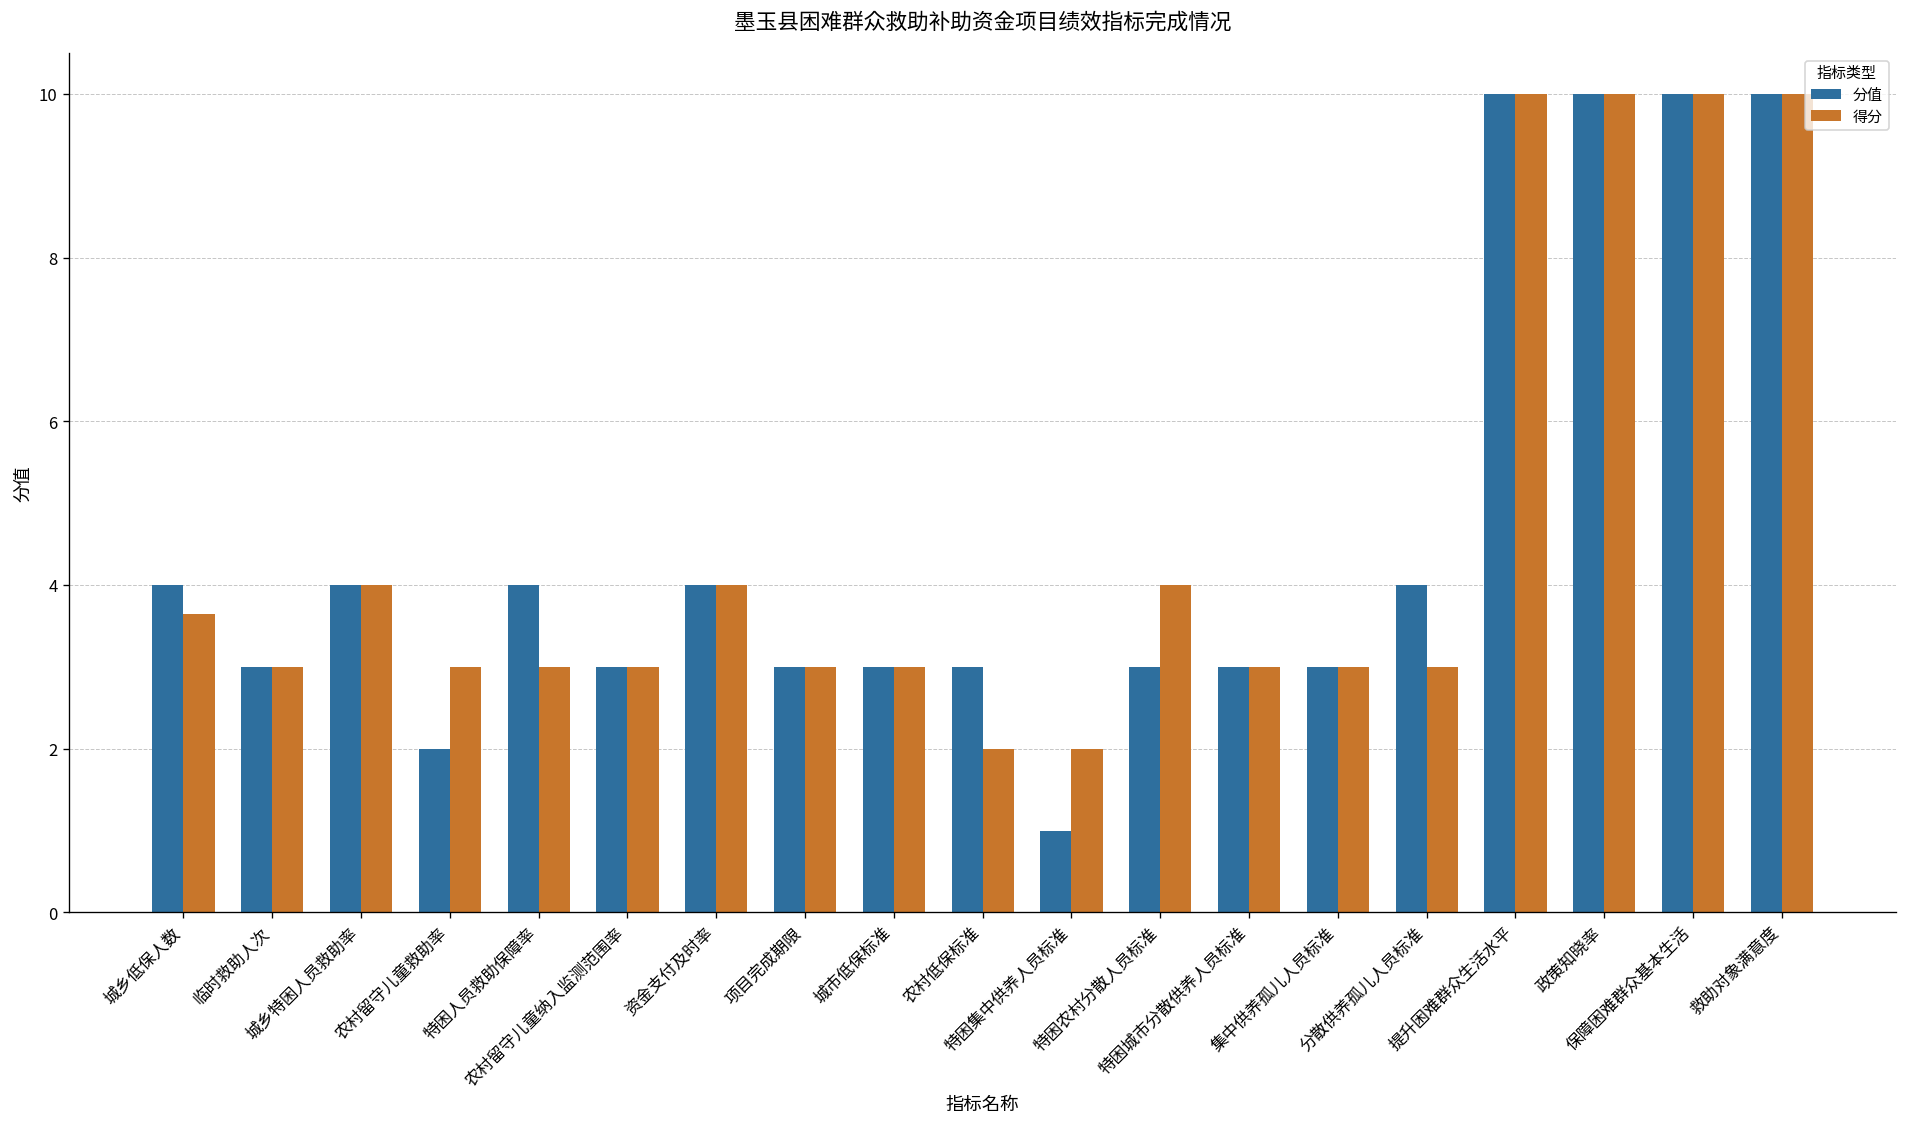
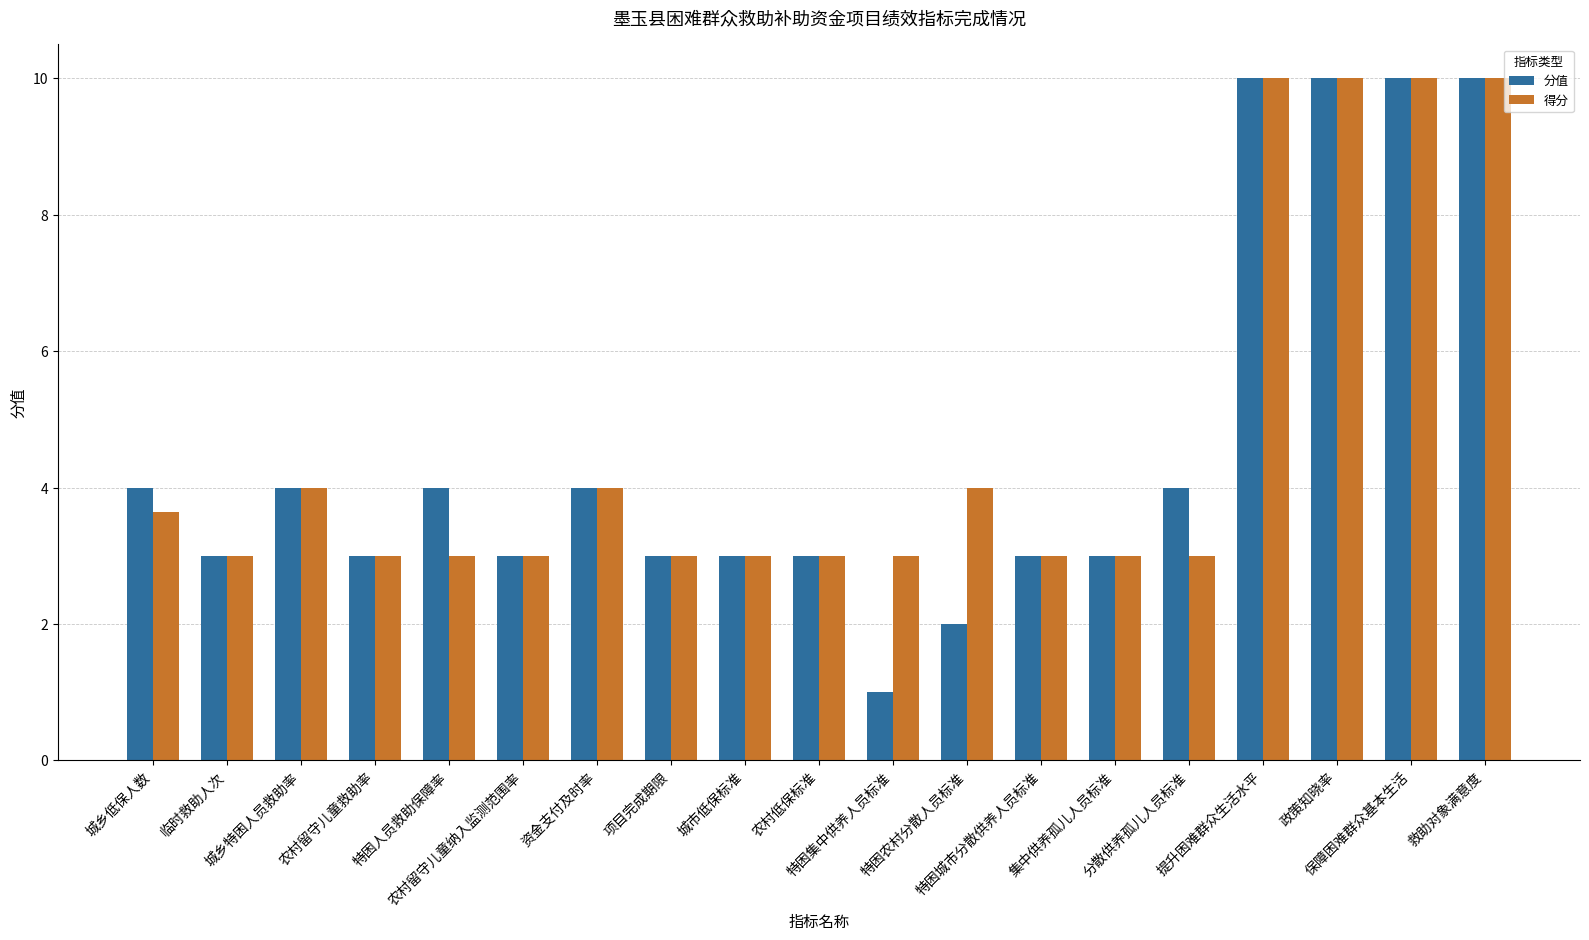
分值, 农村留守儿童救助率: 2 -> 3
得分, 农村低保标准: 2 -> 3
得分, 特困集中供养人员标准: 2 -> 3
分值, 特困农村分散人员标准: 3 -> 2
